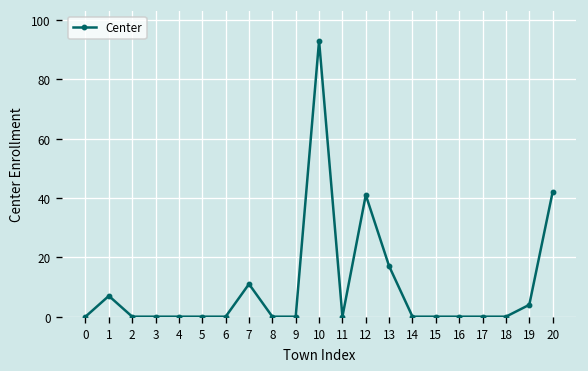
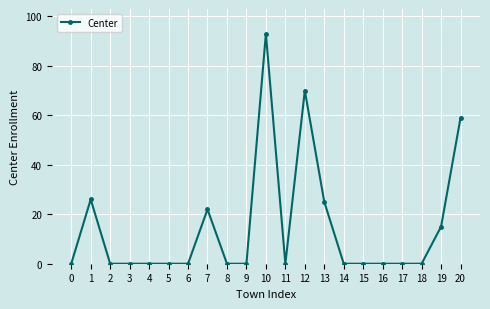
1: 7 -> 26
7: 11 -> 22
12: 41 -> 70
13: 17 -> 25
19: 4 -> 15
20: 42 -> 59
